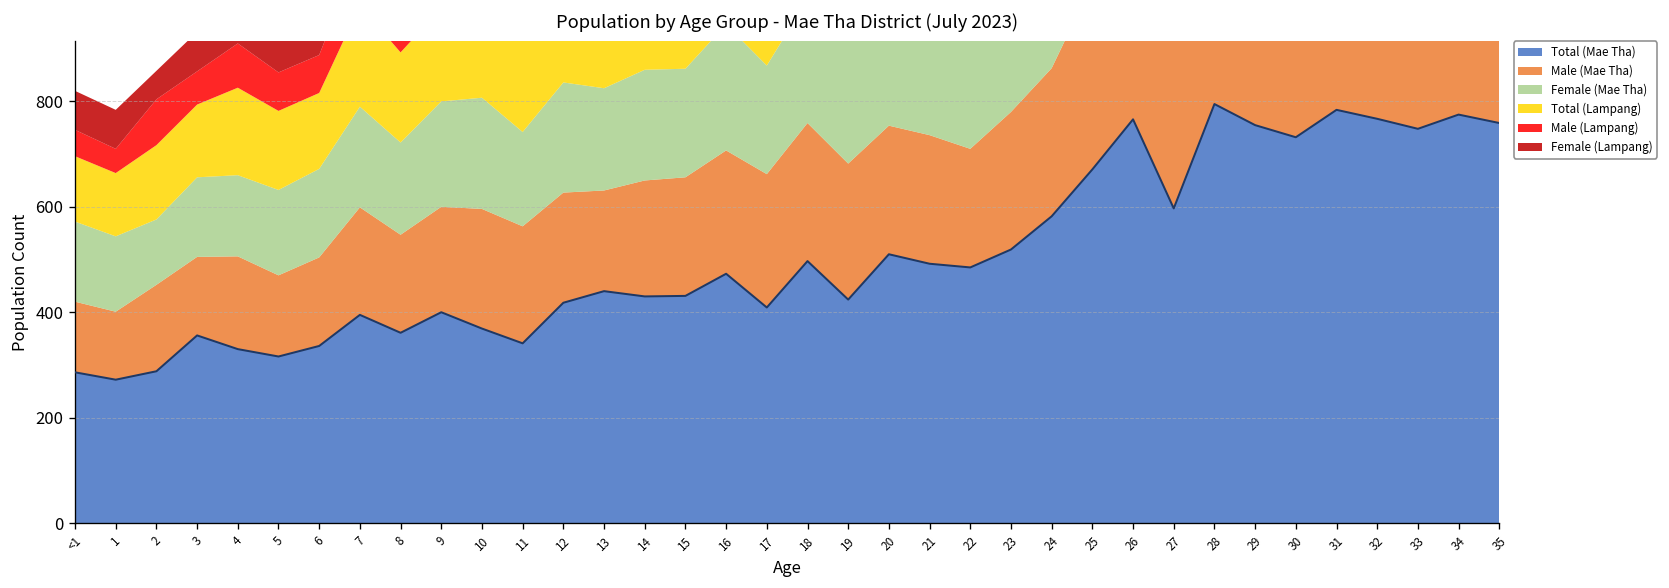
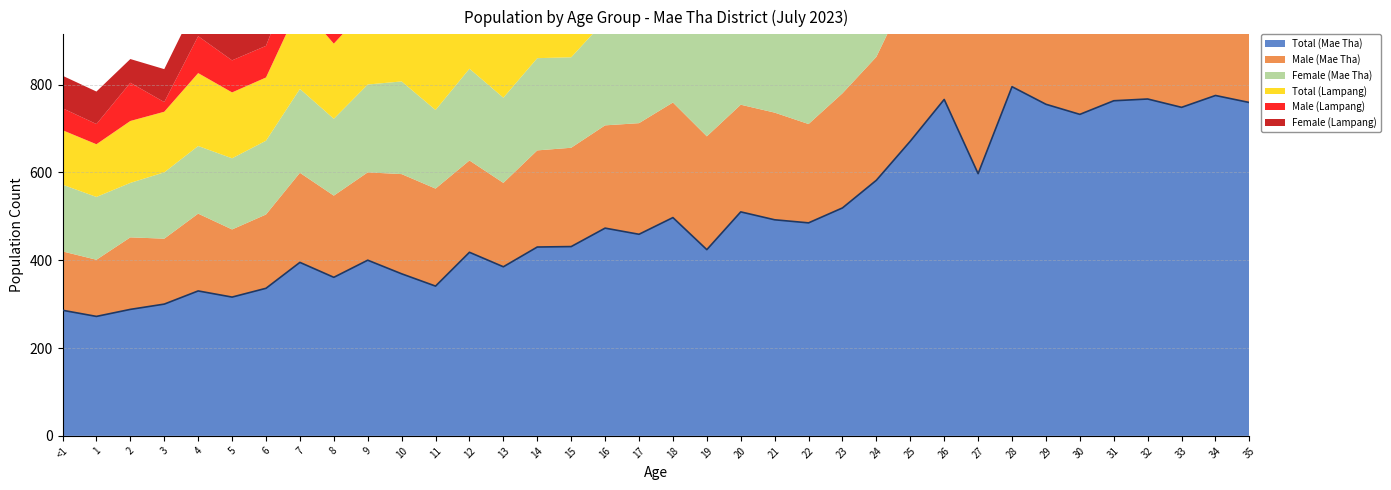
Total (Mae Tha), 3: 360 -> 300
Male (Lampang), 3: 60 -> 20
Total (Mae Tha), 13: 440 -> 390
Total (Mae Tha), 17: 410 -> 460
Total (Mae Tha), 31: 780 -> 760
